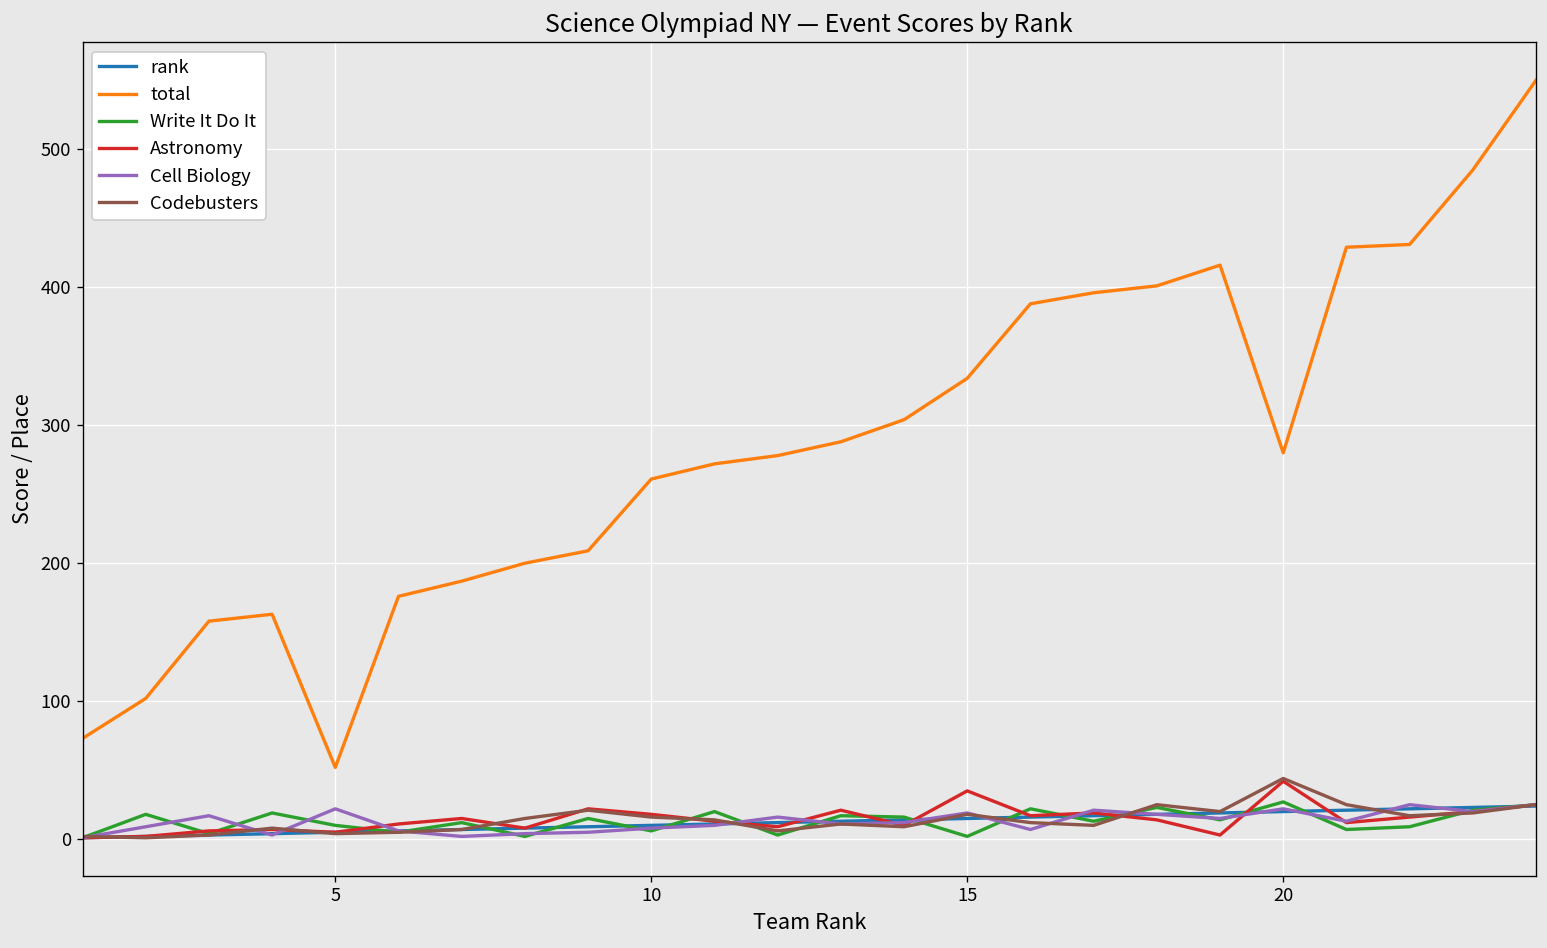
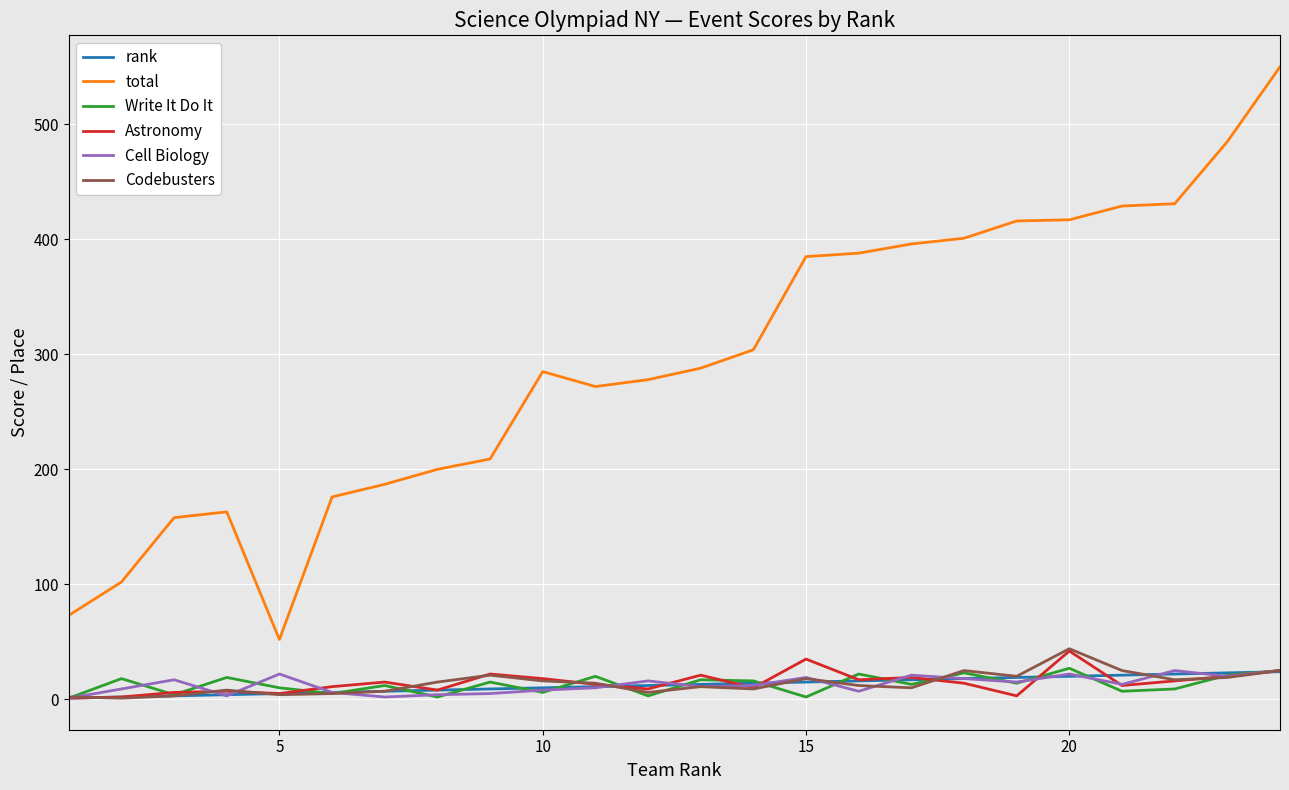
total, 10: 261 -> 285
total, 15: 334 -> 385
total, 20: 280 -> 417
